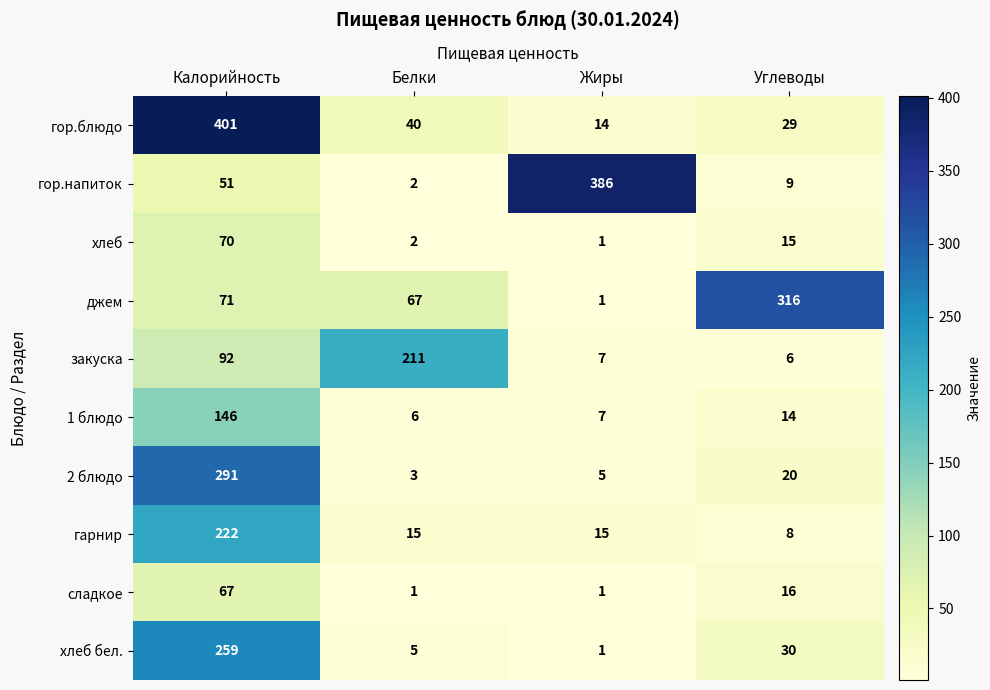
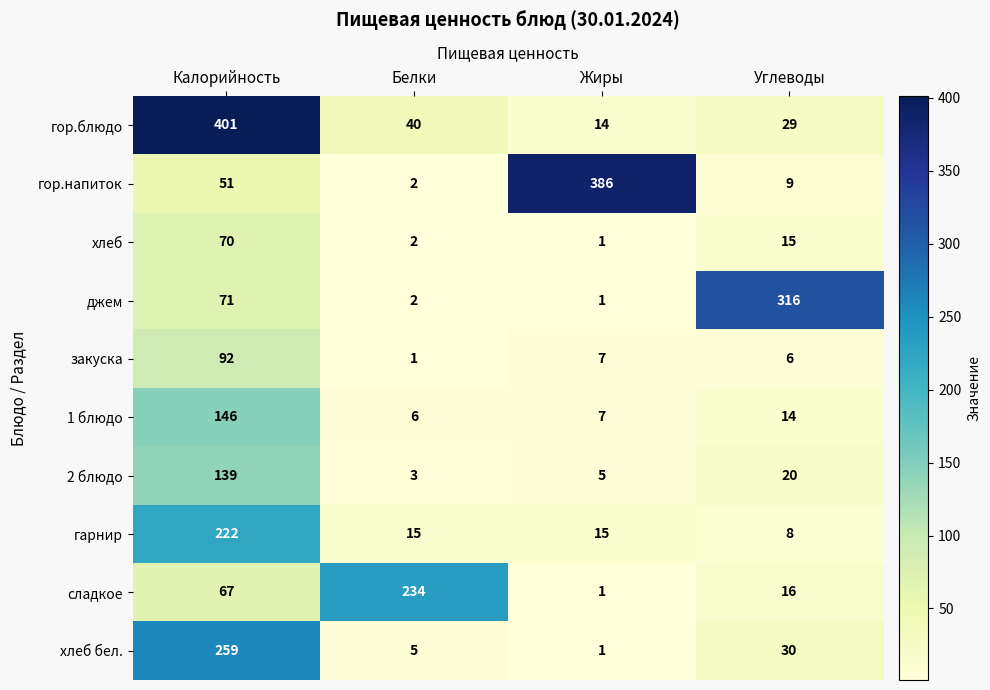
джем, Белки: 67 -> 2
закуска, Белки: 211 -> 1
2 блюдо, Калорийность: 291 -> 139
сладкое, Белки: 1 -> 234
